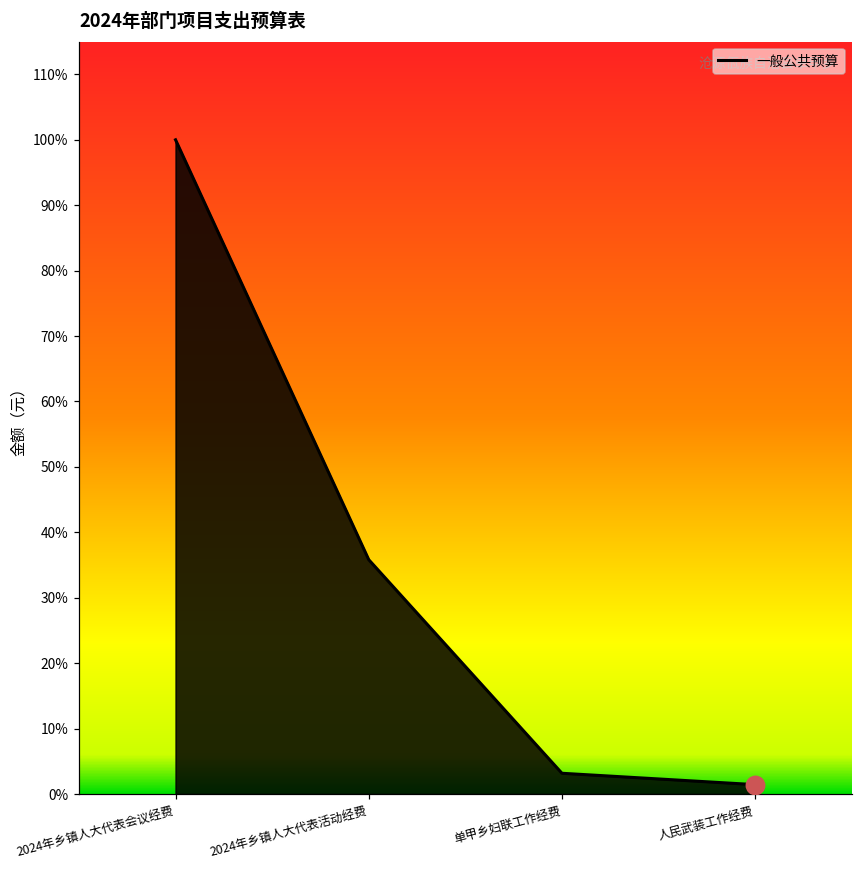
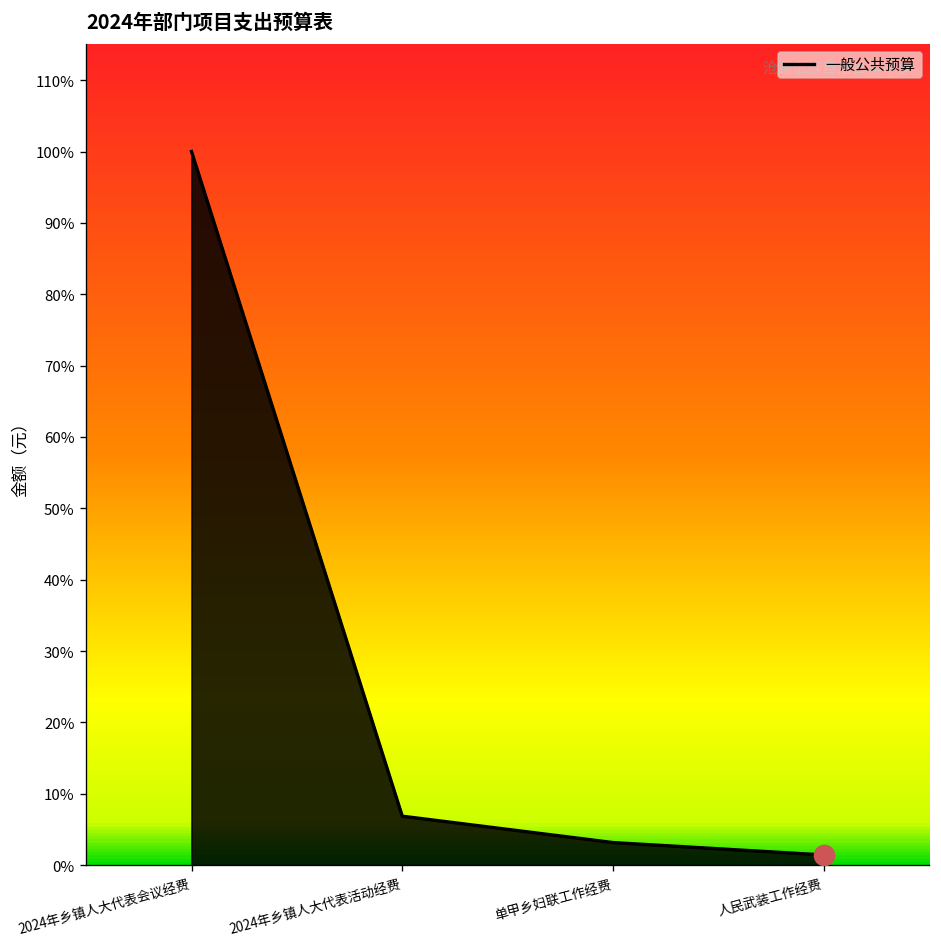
一般公共预算, 2024年乡镇人大代表活动经费: 36% -> 7%
